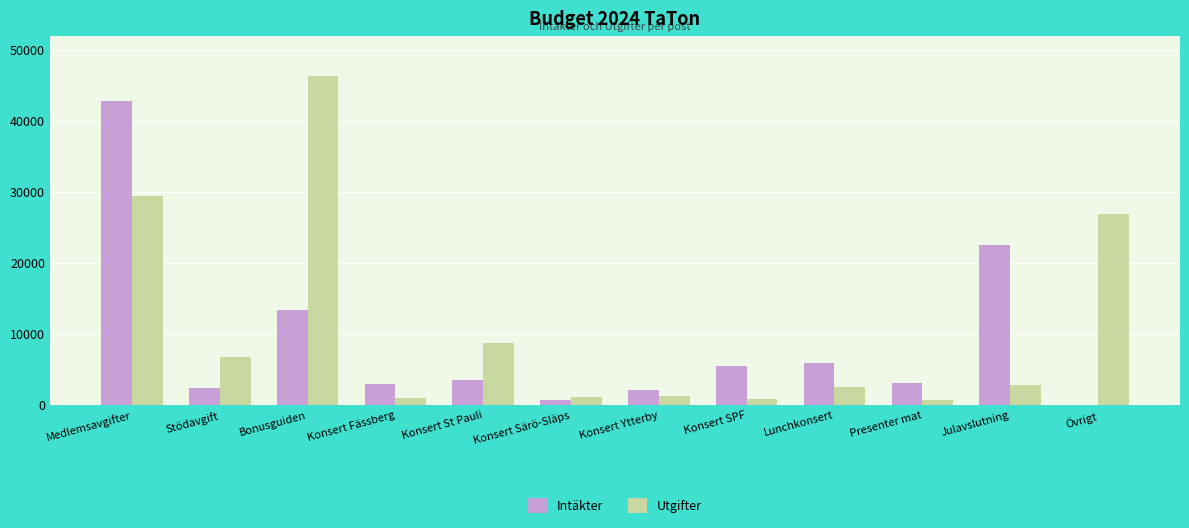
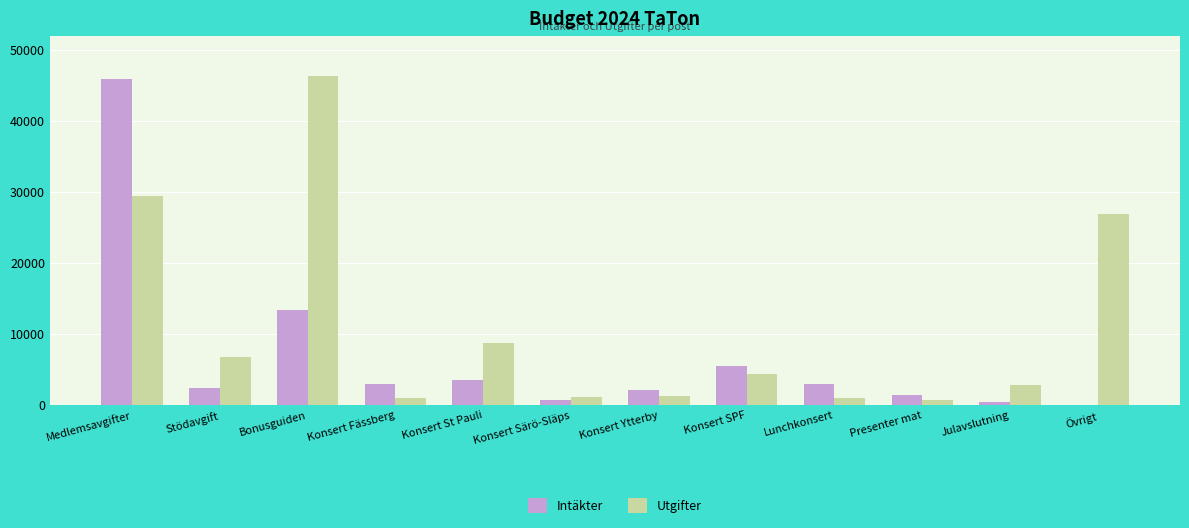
Intäkter, Medlemsavgifter: 43000 -> 46000
Utgifter, Konsert SPF: 1000 -> 4000
Intäkter, Lunchkonsert: 6000 -> 3000
Utgifter, Lunchkonsert: 3000 -> 1000
Intäkter, Presenter mat: 3000 -> 2000
Intäkter, Julavslutning: 23000 -> 0
